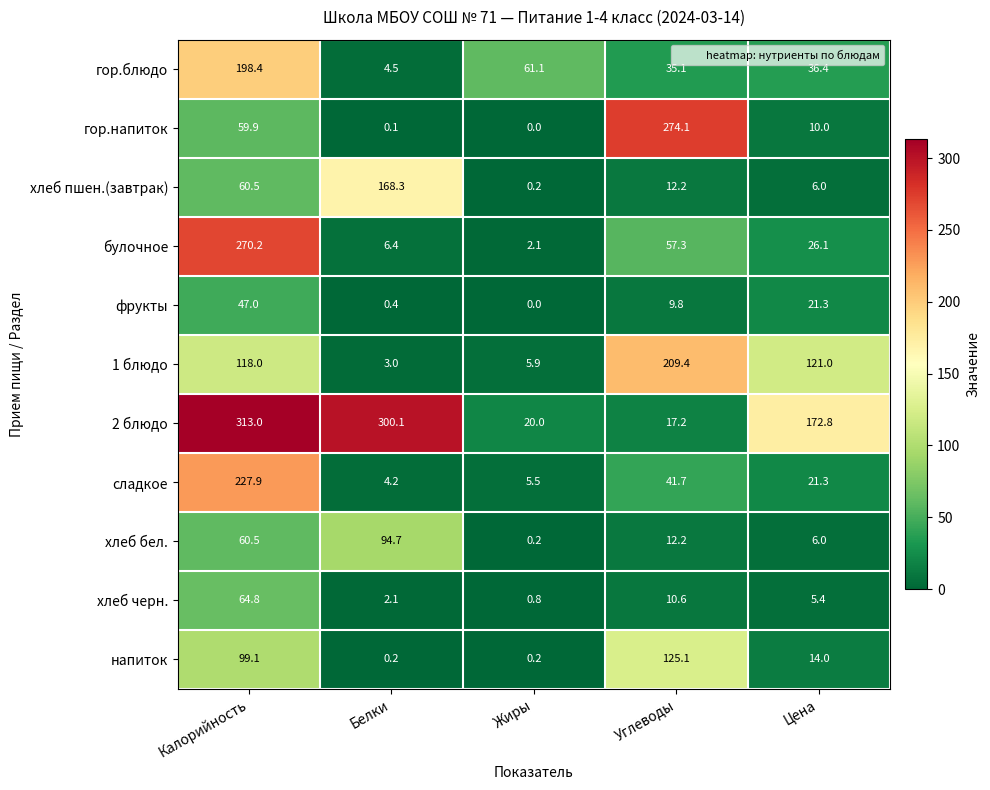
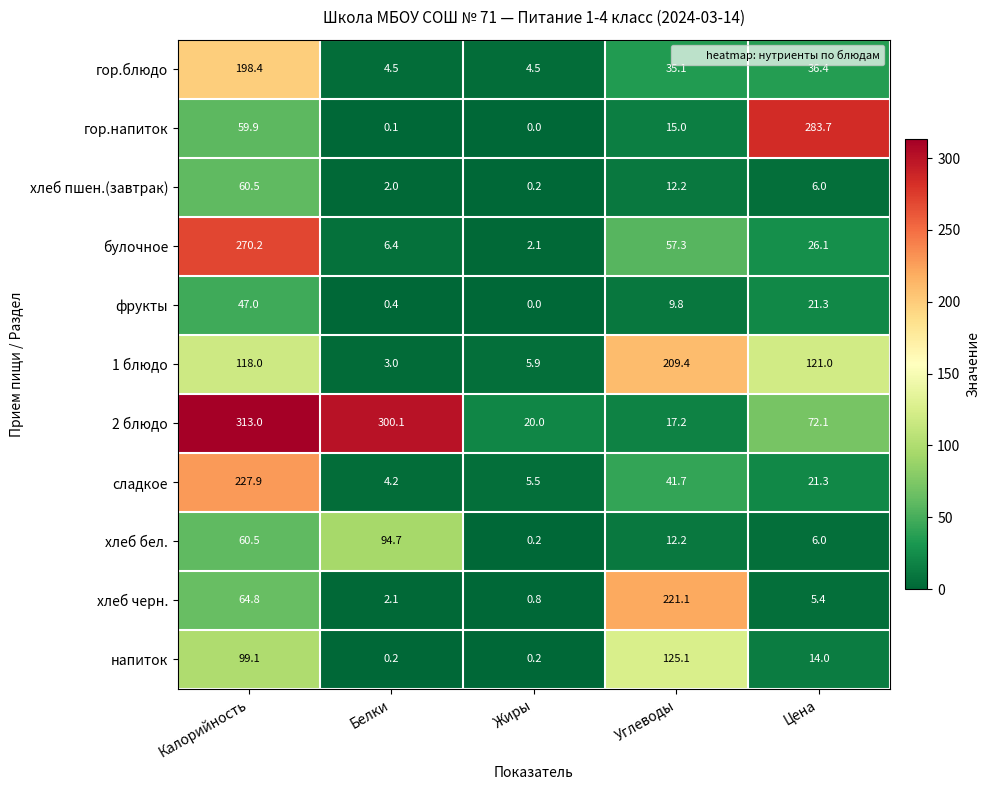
гор.блюдо, Жиры: 61.1 -> 4.5
гор.напиток, Углеводы: 274.1 -> 15.0
гор.напиток, Цена: 10.0 -> 283.7
хлеб пшен.(завтрак), Белки: 168.3 -> 2.0
2 блюдо, Цена: 172.8 -> 72.1
хлеб черн., Углеводы: 10.6 -> 221.1
